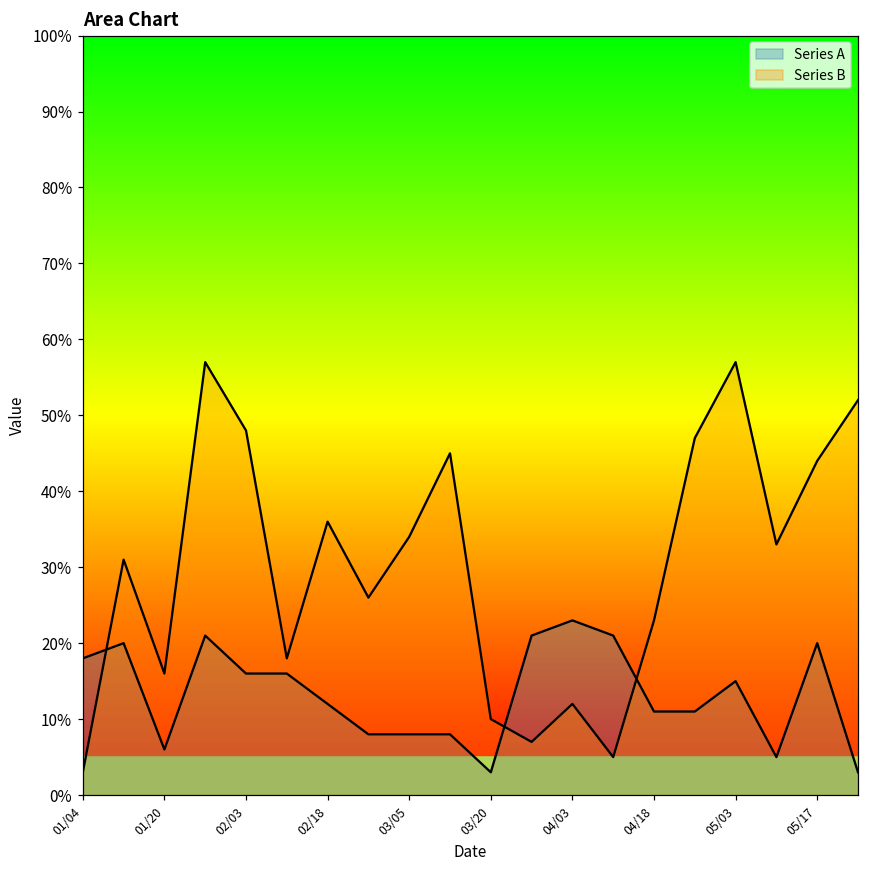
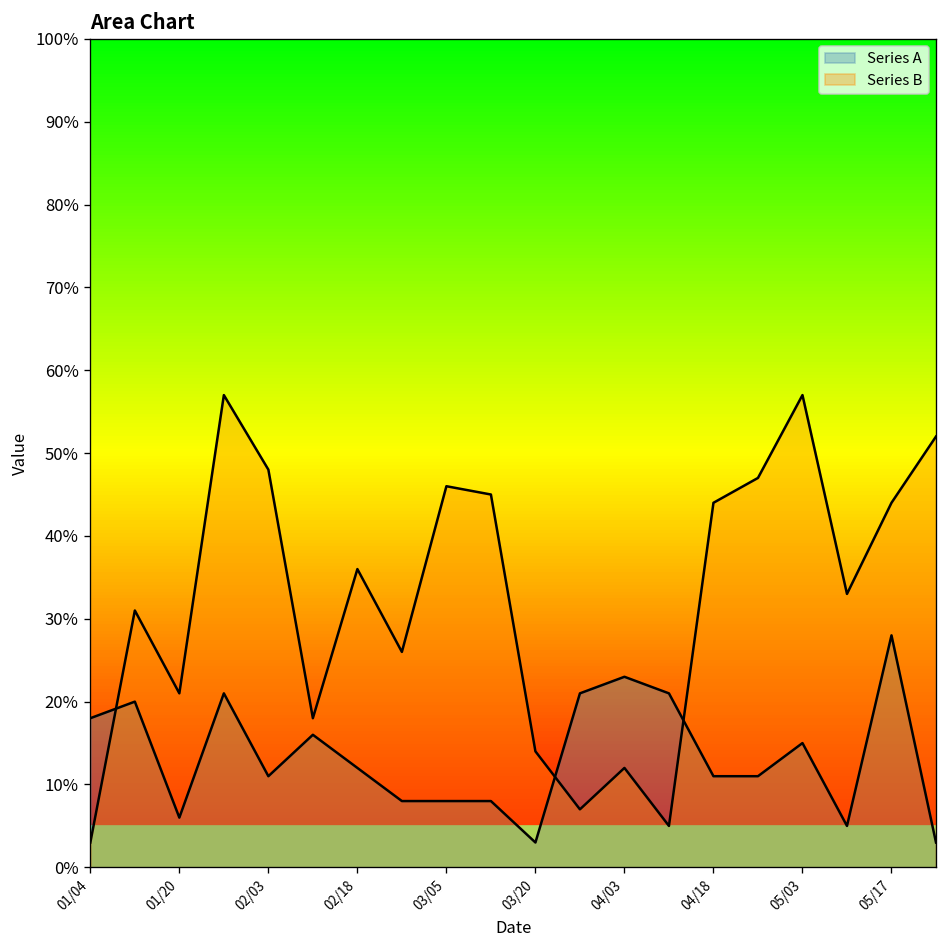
Series B, 01/20: 16% -> 21%
Series A, 02/03: 16% -> 11%
Series B, 03/05: 34% -> 46%
Series B, 03/20: 10% -> 14%
Series B, 04/18: 23% -> 44%
Series A, 05/17: 20% -> 28%
